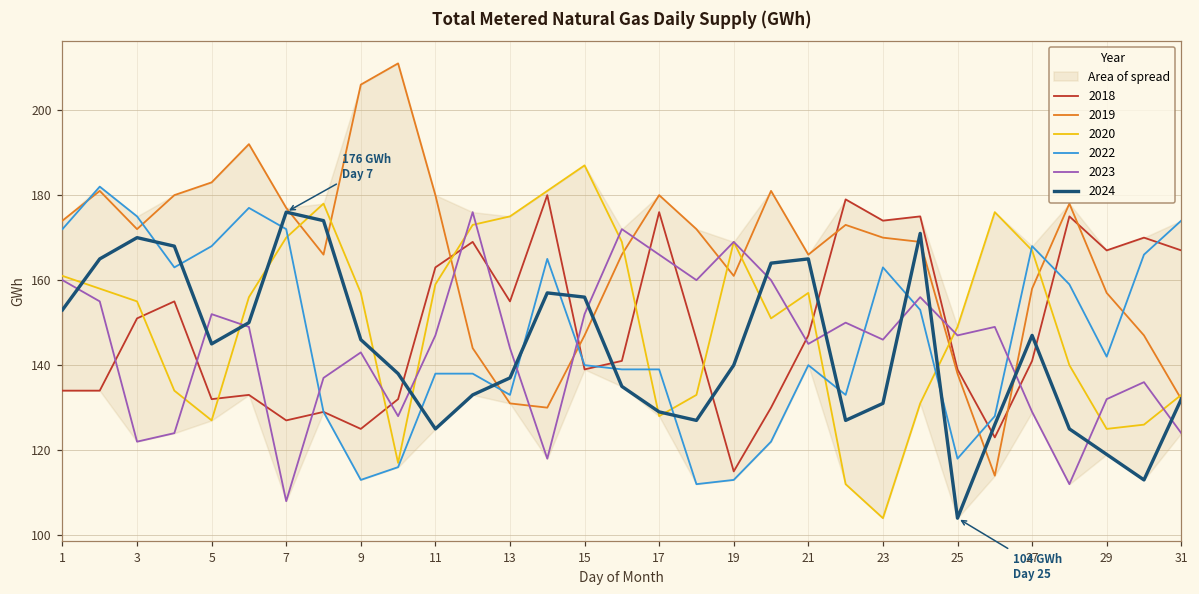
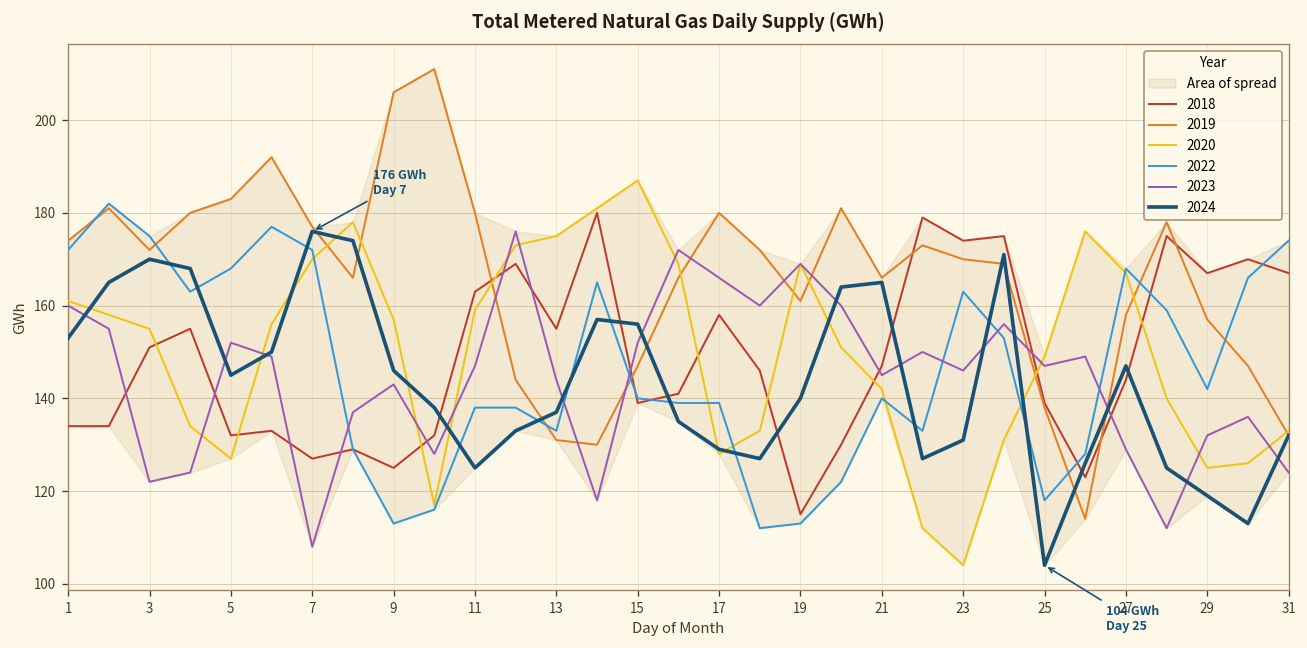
2018, 17: 176 -> 158
2020, 21: 157 -> 142
2018, 27: 141 -> 144
